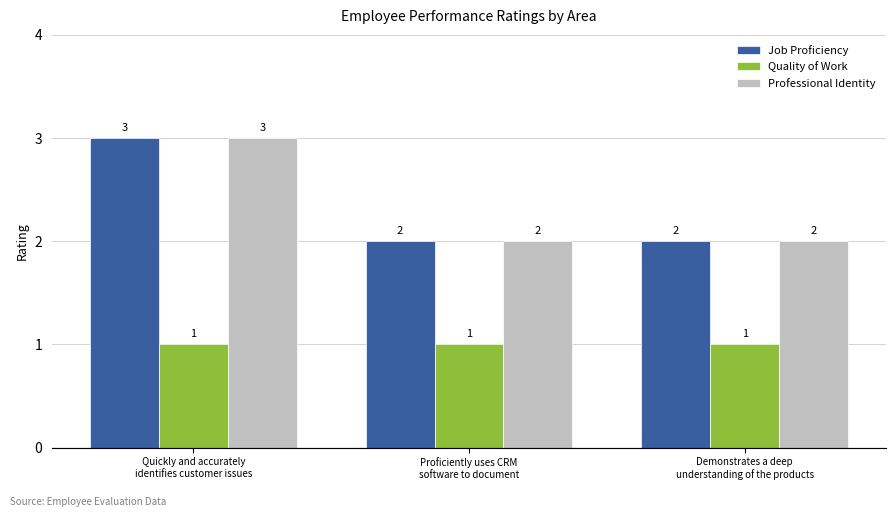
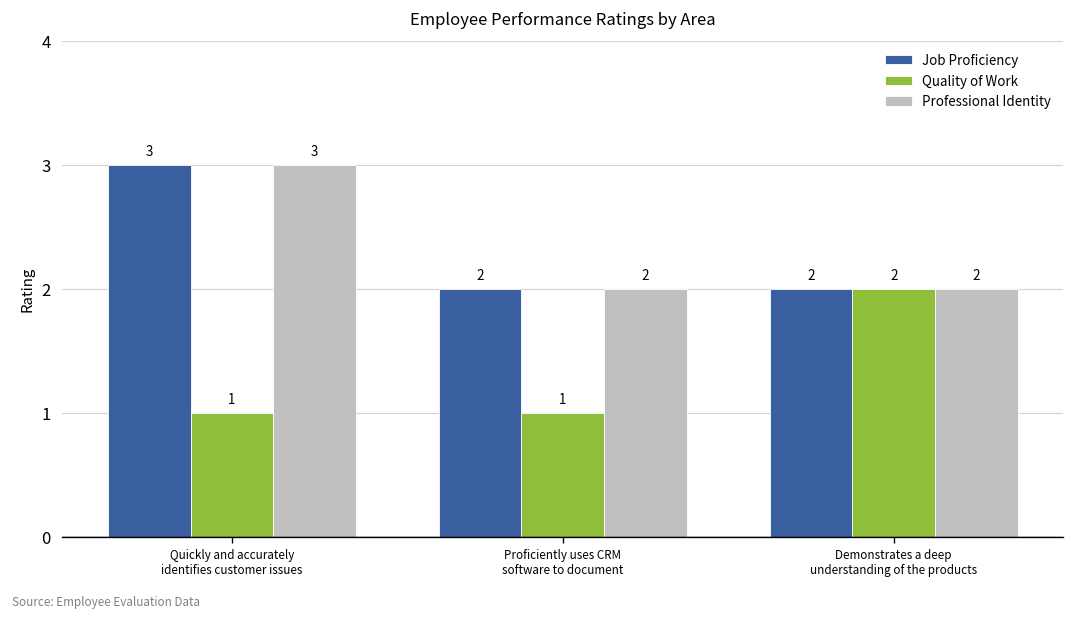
Quality of Work, Demonstrates a deep understanding of the products: 1 -> 2
